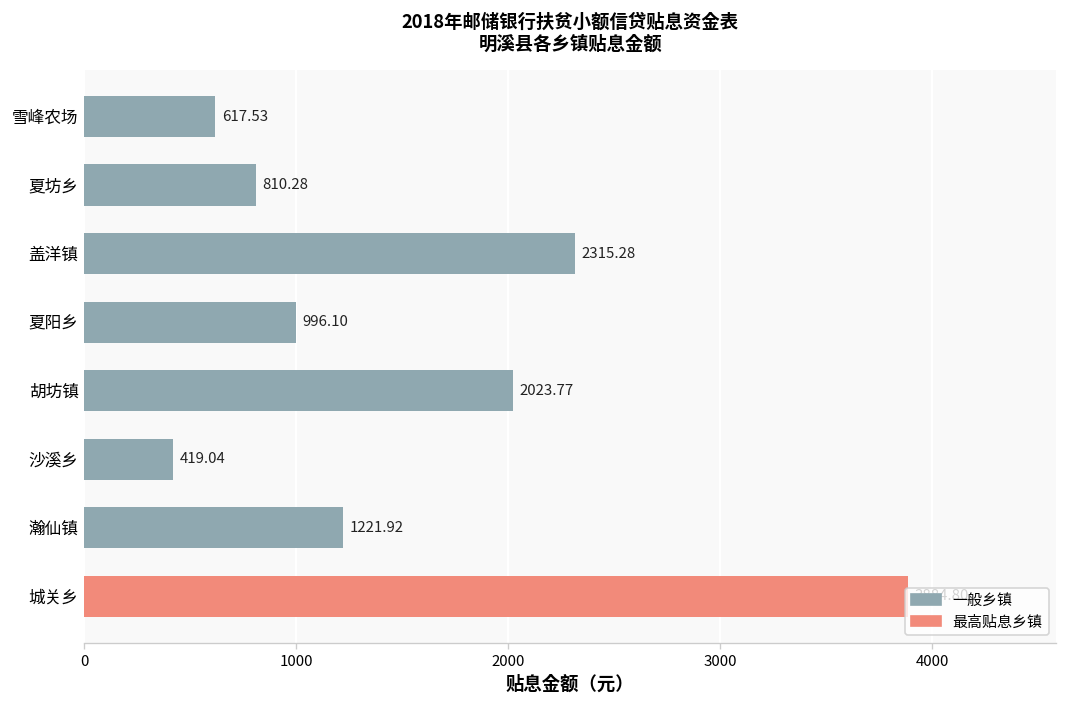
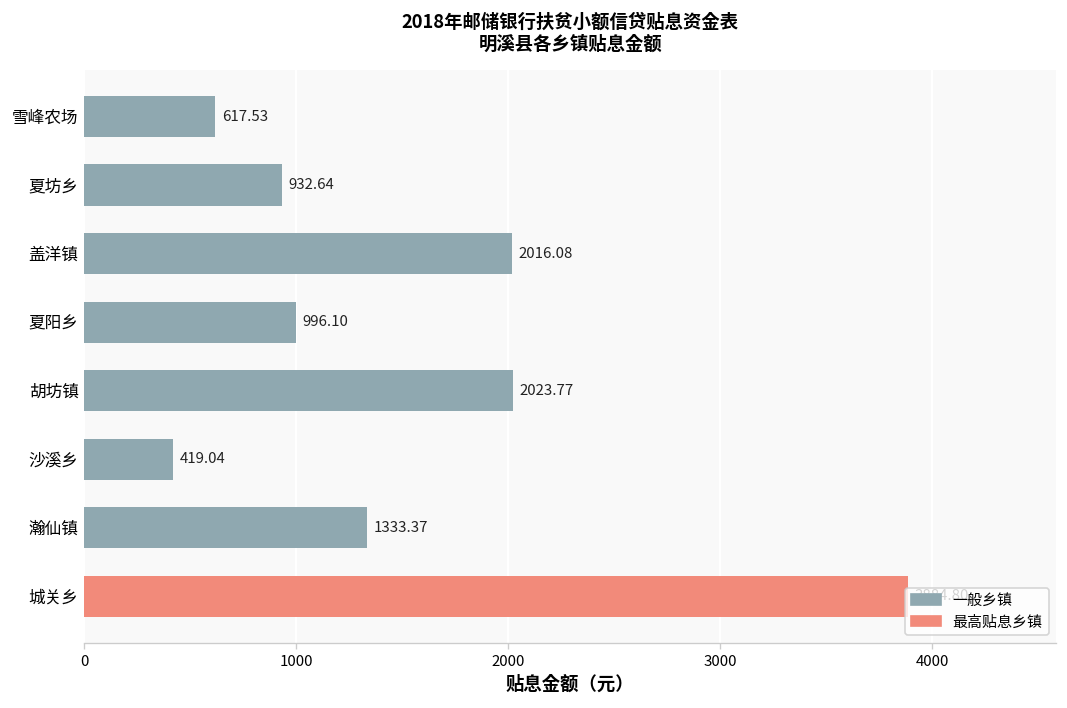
夏坊乡: 810.28 -> 932.64
盖洋镇: 2315.28 -> 2016.08
瀚仙镇: 1221.92 -> 1333.37
